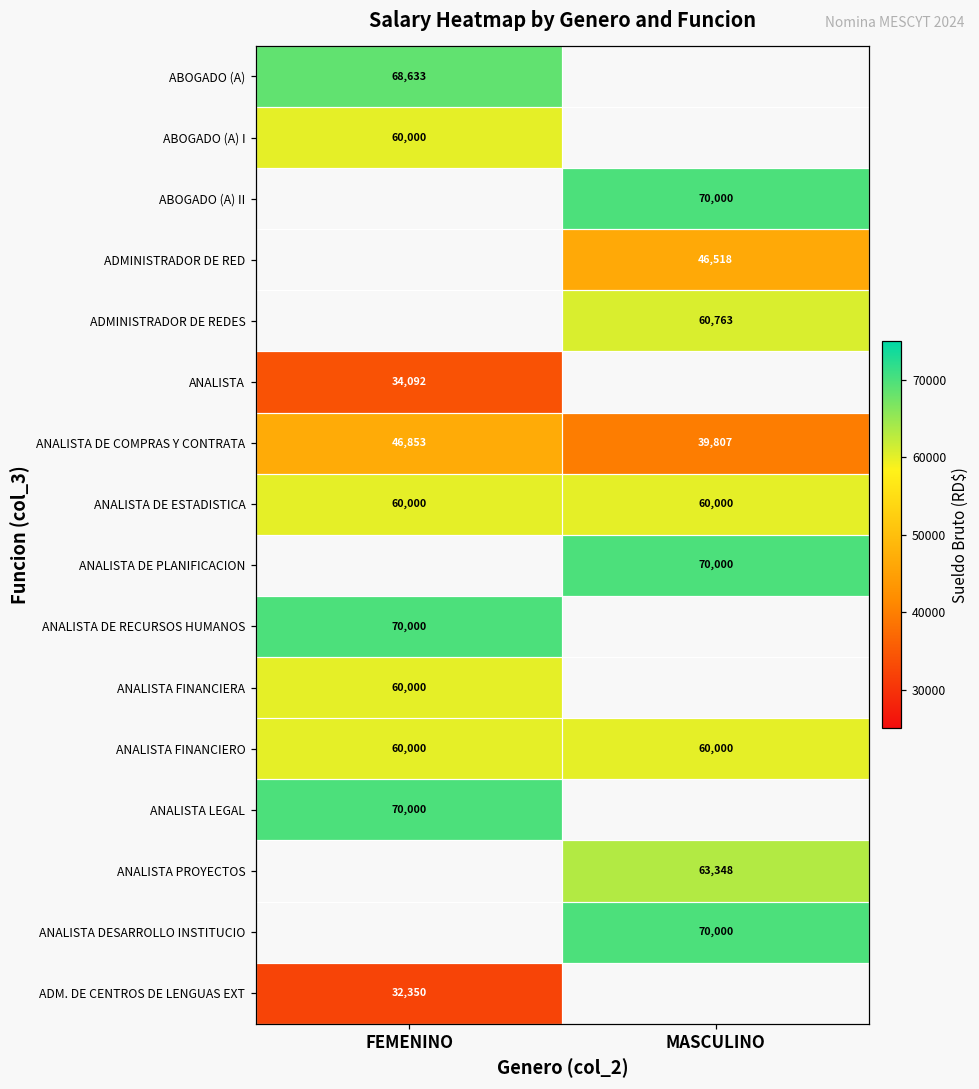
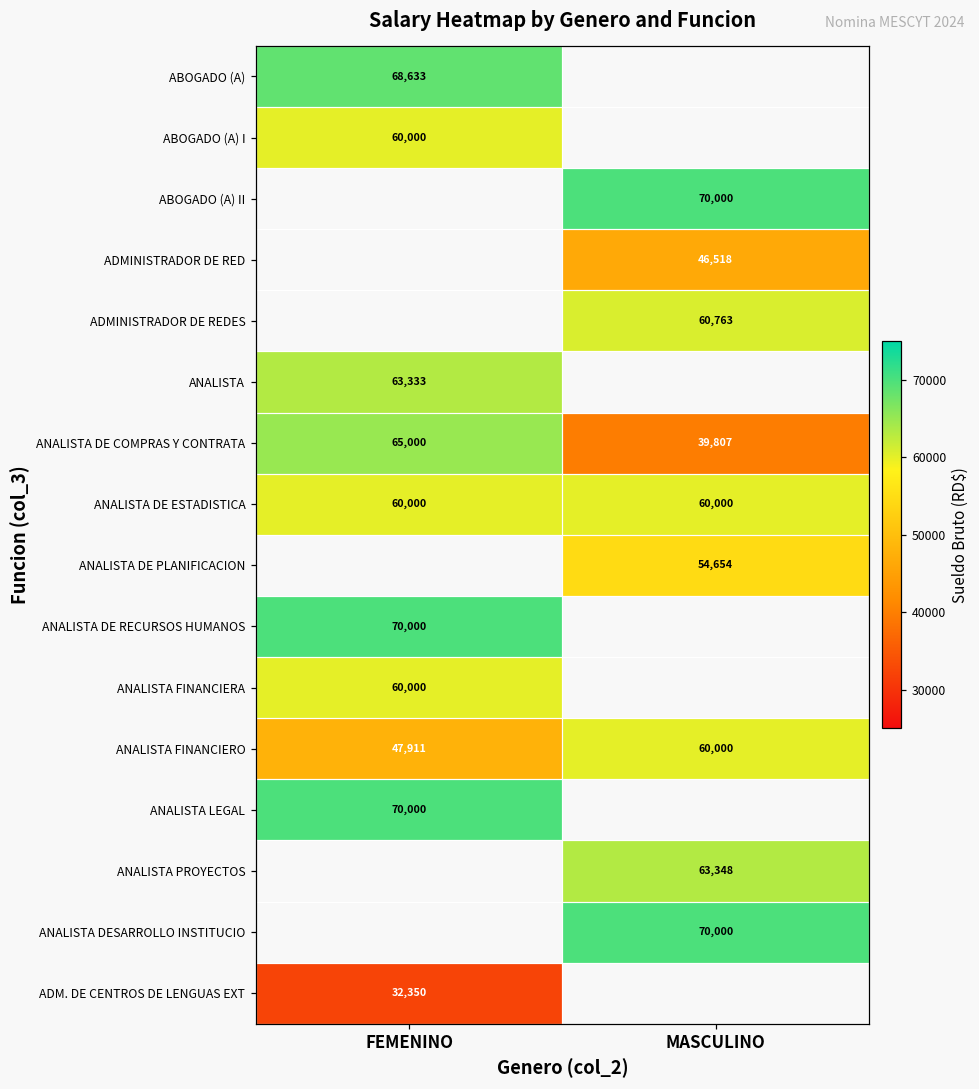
ANALISTA, FEMENINO: 34,092 -> 63,333
ANALISTA DE COMPRAS Y CONTRATA, FEMENINO: 46,853 -> 65,000
ANALISTA DE PLANIFICACION, MASCULINO: 70,000 -> 54,654
ANALISTA FINANCIERO, FEMENINO: 60,000 -> 47,911
